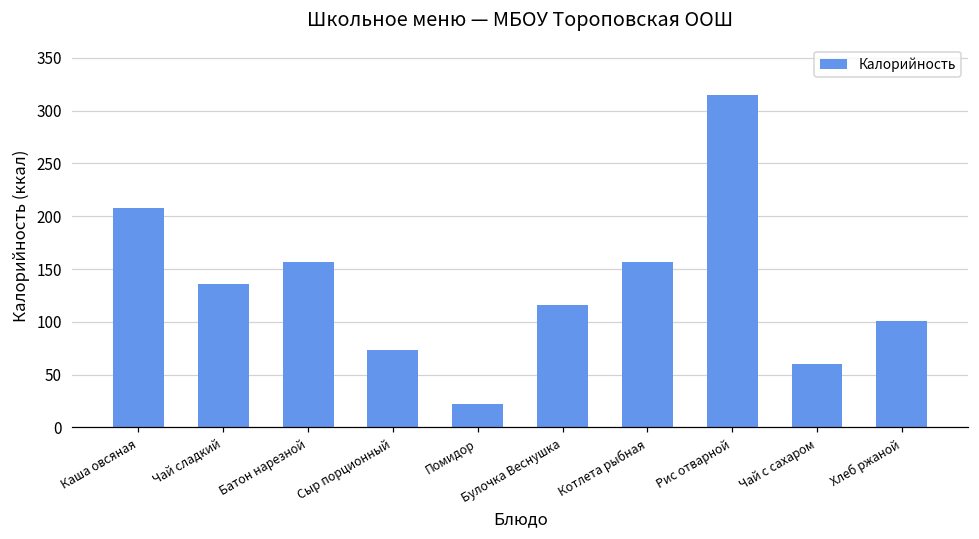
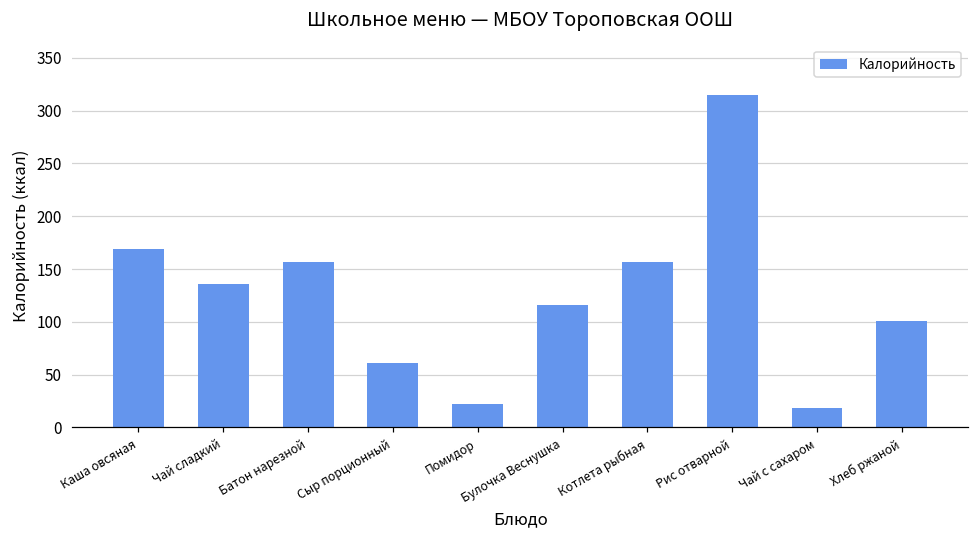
Каша овсяная: 210 -> 170
Сыр порционный: 70 -> 60
Чай с сахаром: 60 -> 20
